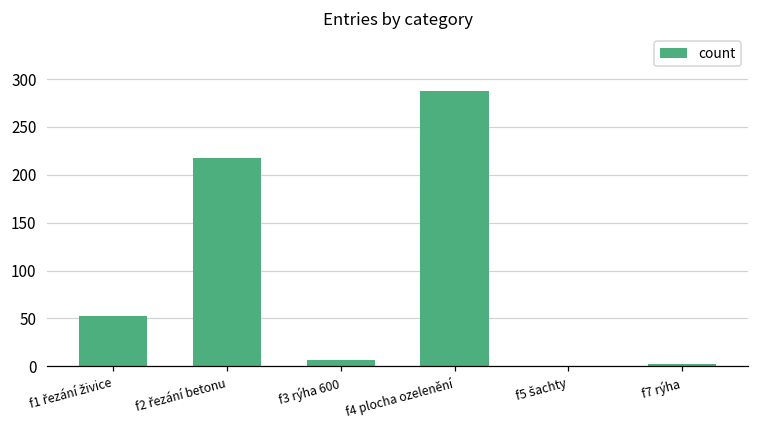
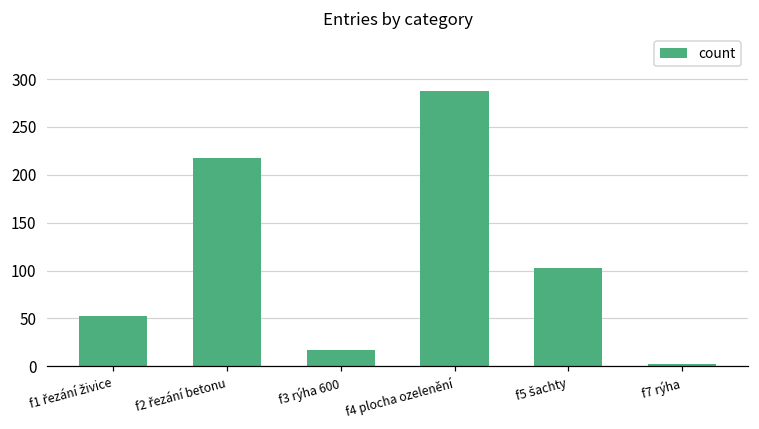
f3 rýha 600: 10 -> 20
f5 šachty: 0 -> 100
